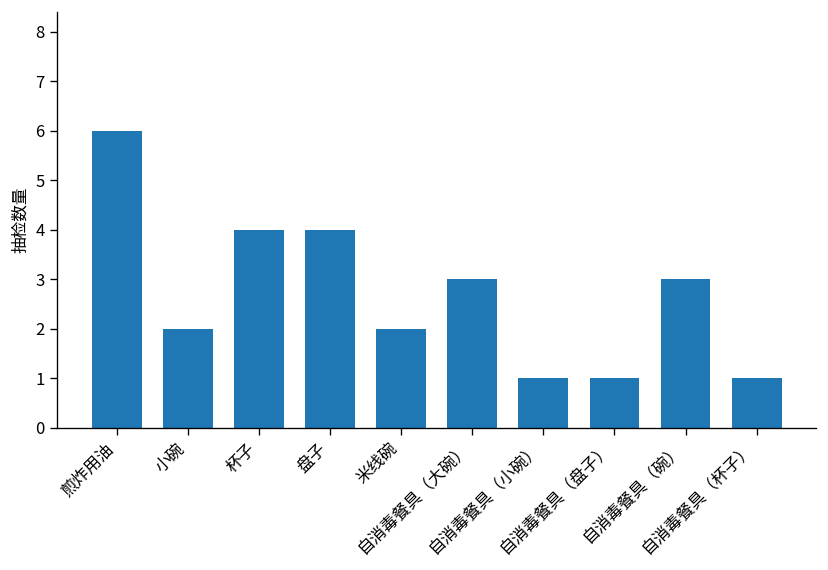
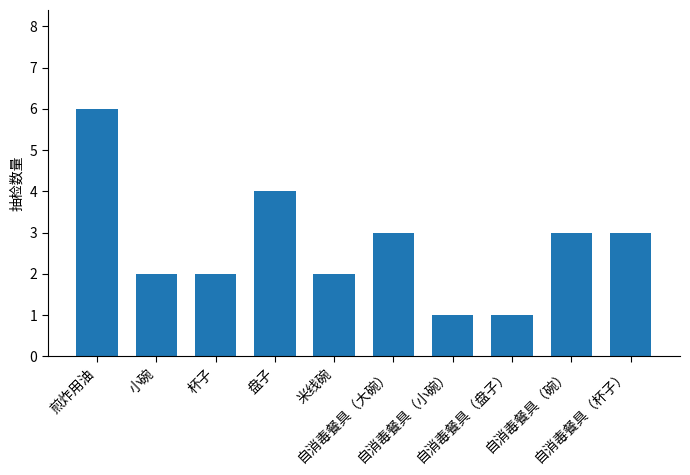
杯子: 4 -> 2
自消毒餐具（杯子）: 1 -> 3
